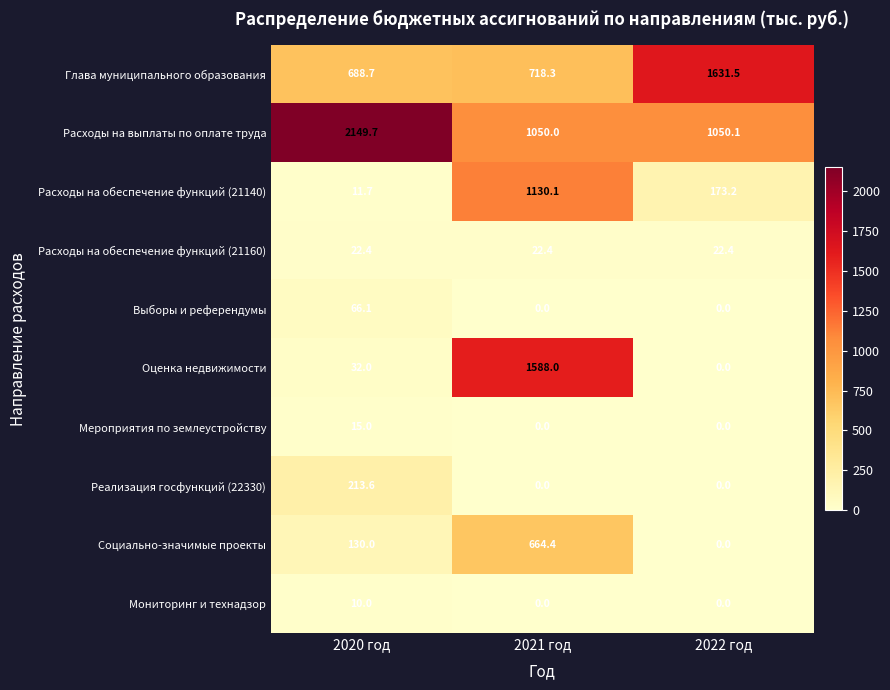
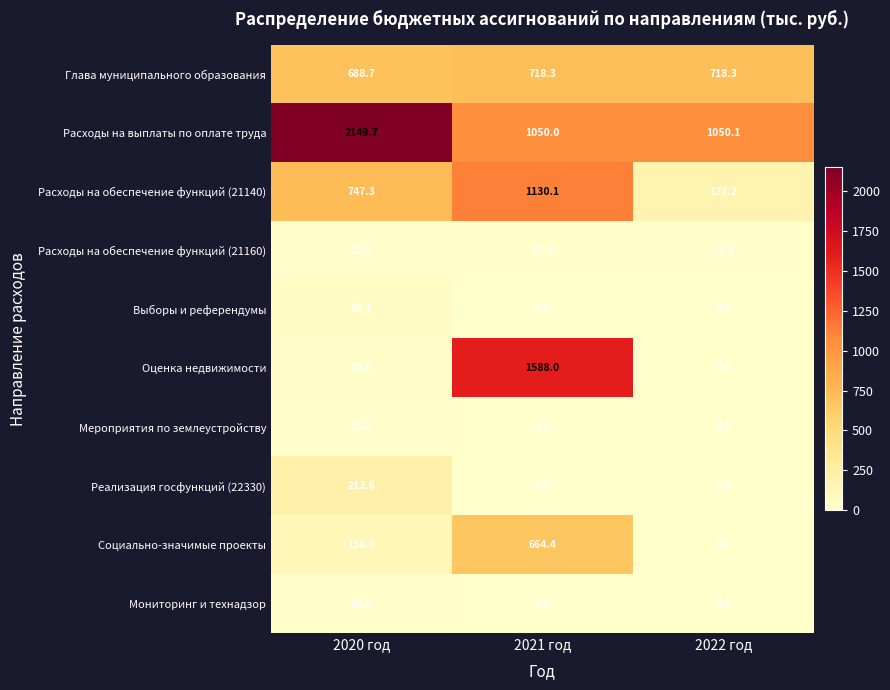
Глава муниципального образования, 2022 год: 1631.5 -> 718.3
Расходы на обеспечение функций (21140), 2020 год: 11.7 -> 747.3
